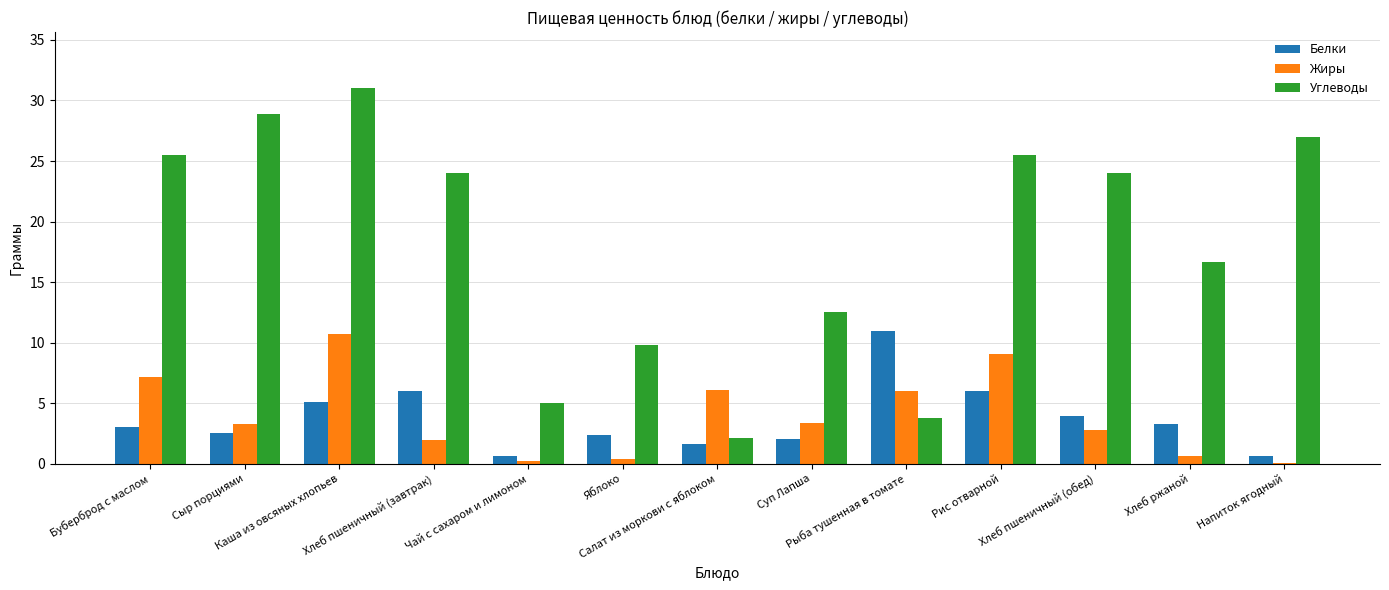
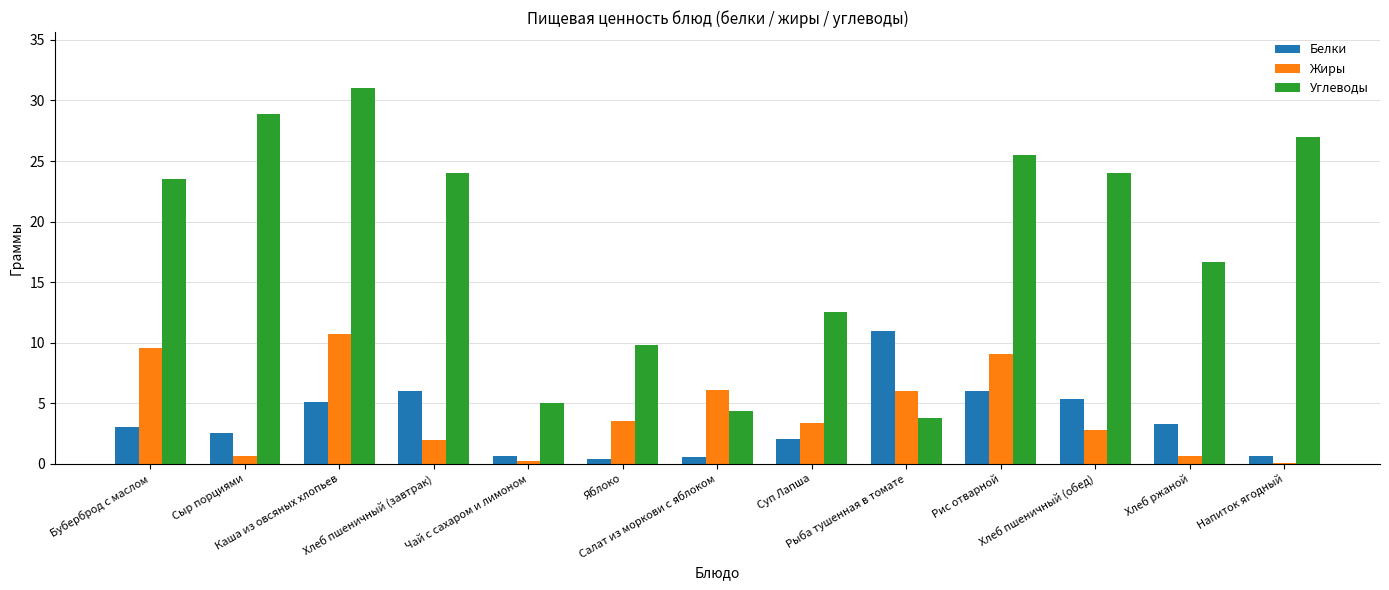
Жиры, Буберброд с маслом: 7.2 -> 9.6
Углеводы, Буберброд с маслом: 25.5 -> 23.5
Жиры, Сыр порциями: 3.3 -> 0.6
Белки, Яблоко: 2.4 -> 0.4
Жиры, Яблоко: 0.4 -> 3.5
Белки, Салат из моркови с яблоком: 1.6 -> 0.5
Углеводы, Салат из моркови с яблоком: 2.1 -> 4.3
Белки, Хлеб пшеничный (обед): 4.0 -> 5.3
